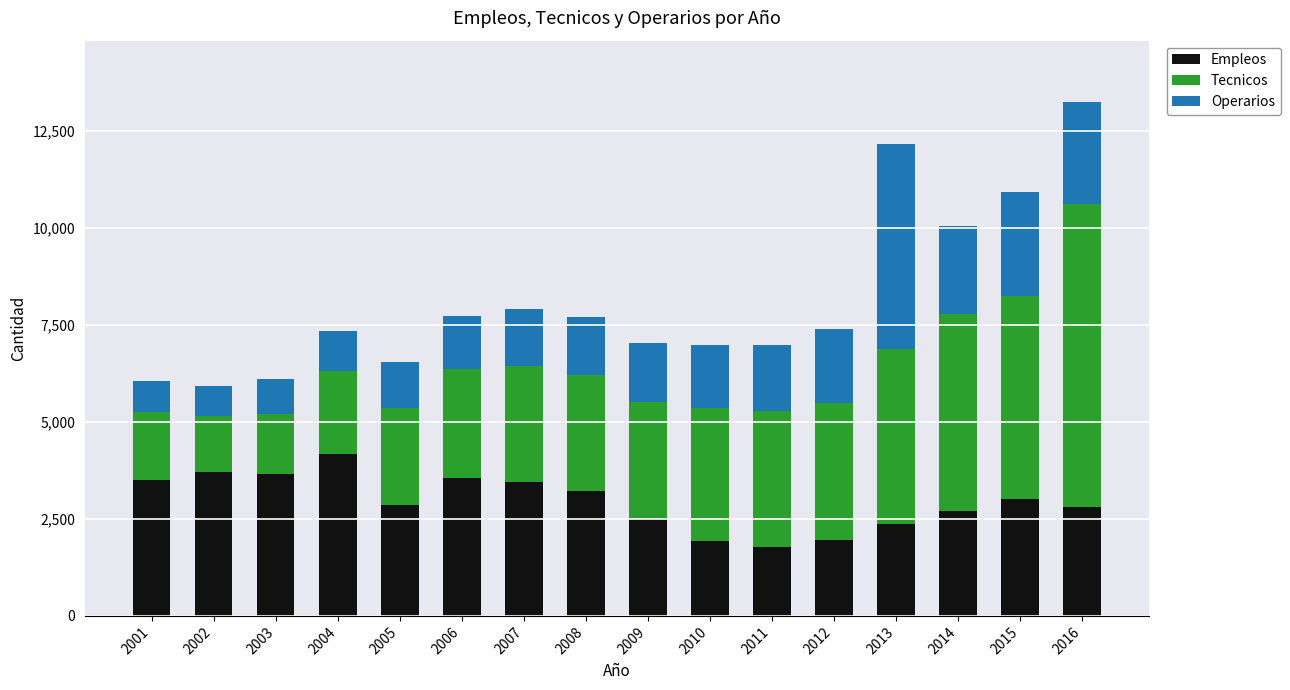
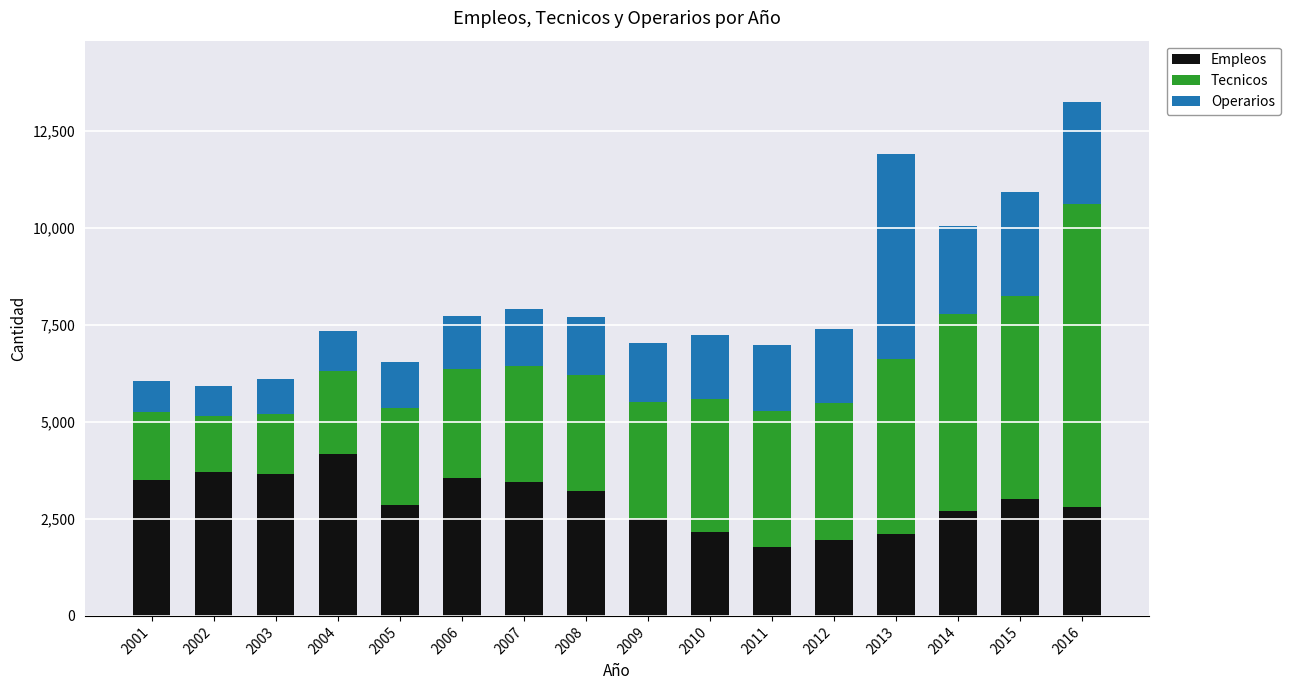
Empleos, 2010: 1,900 -> 2,200
Empleos, 2013: 2,400 -> 2,100
